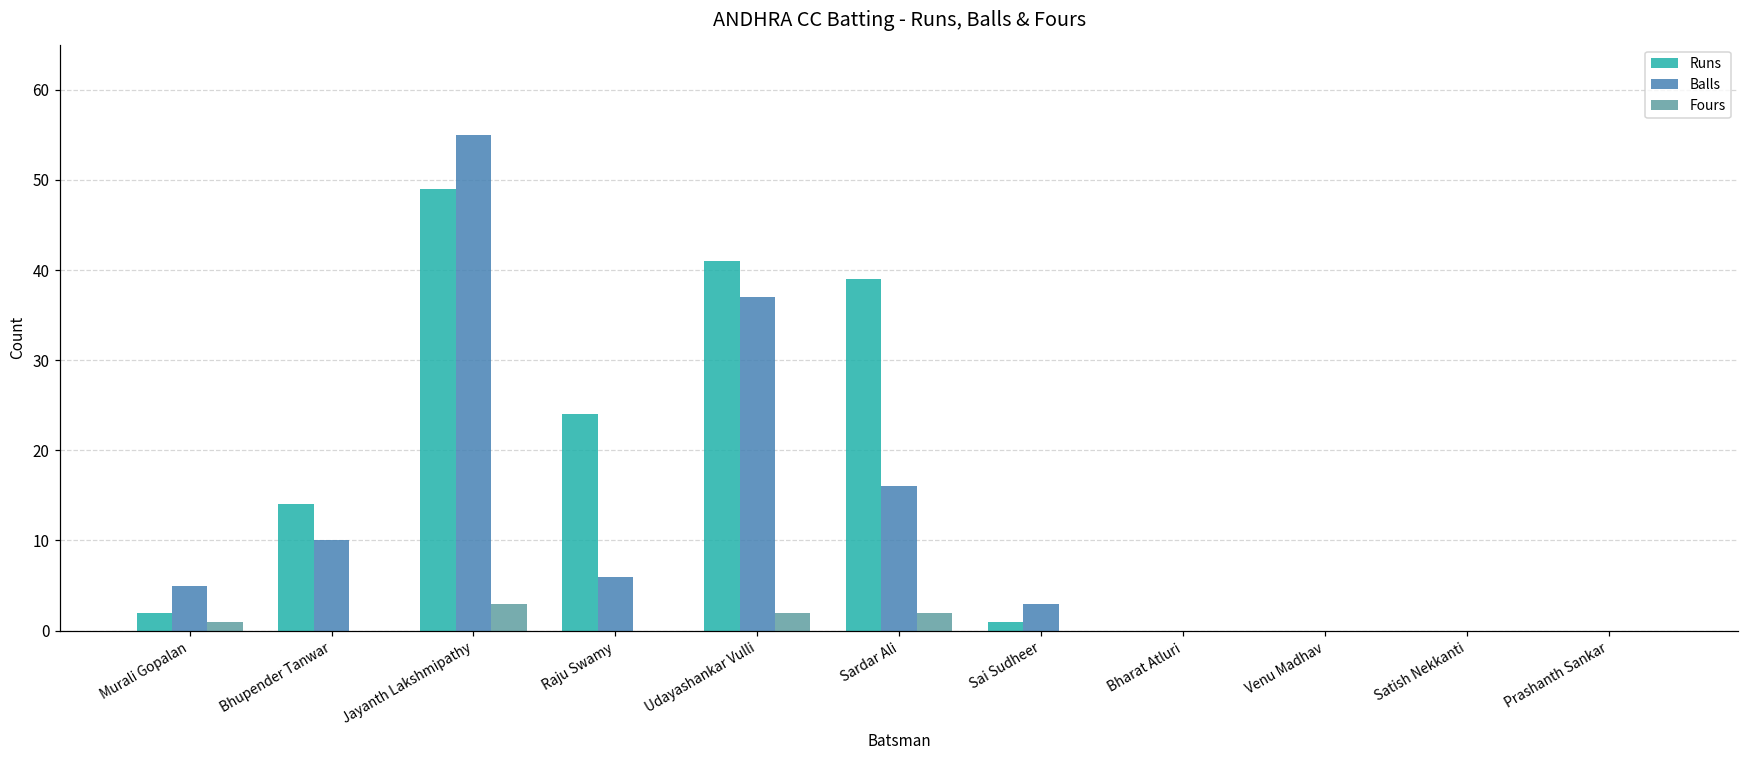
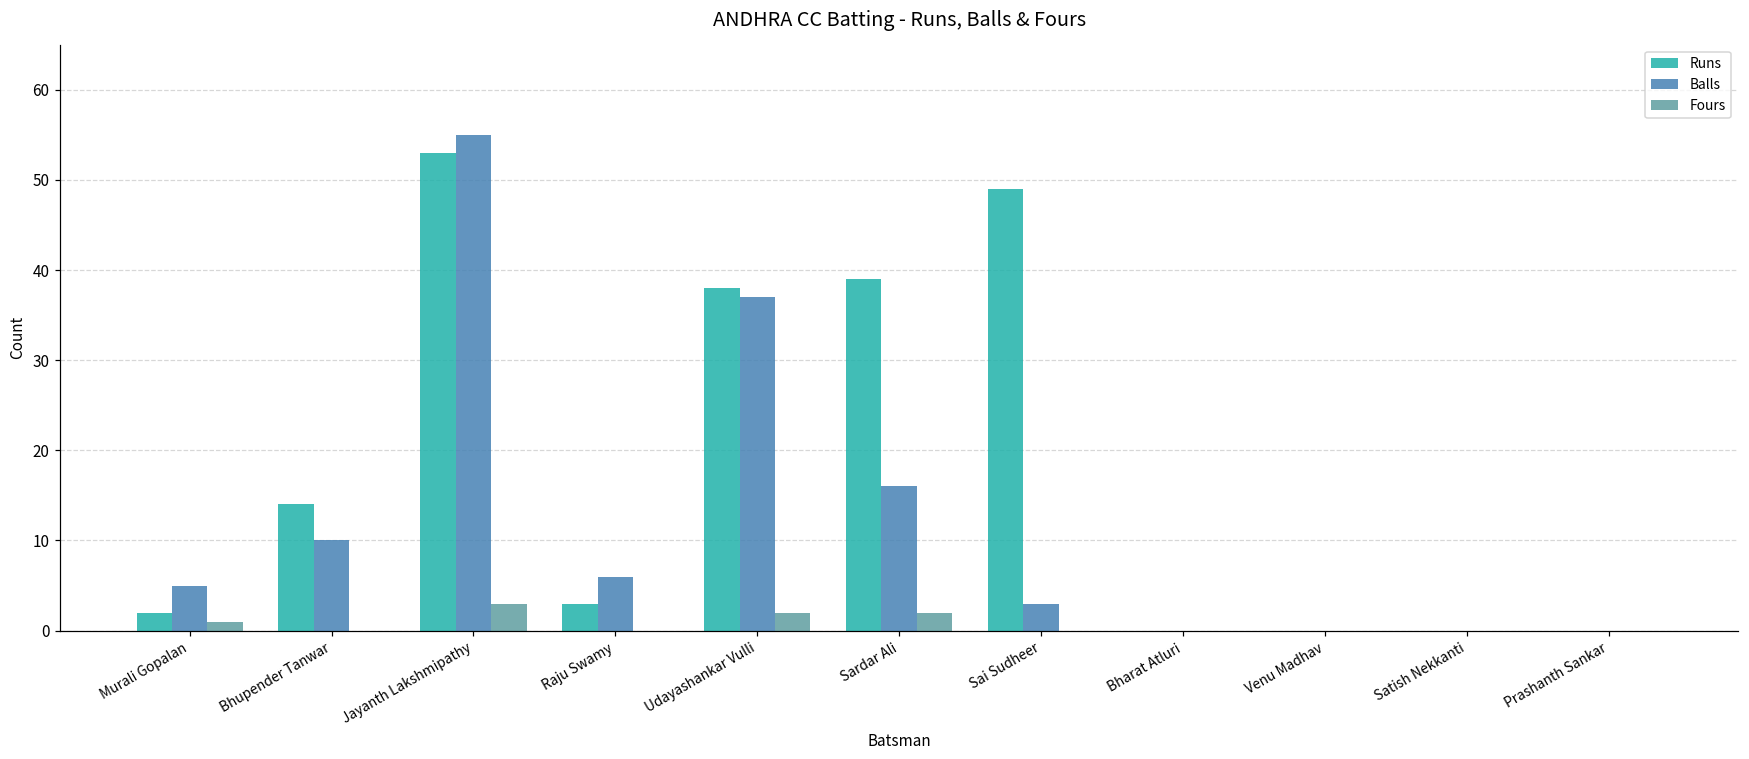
Runs, Jayanth Lakshmipathy: 49 -> 53
Runs, Raju Swamy: 24 -> 3
Runs, Udayashankar Vulli: 41 -> 38
Runs, Sai Sudheer: 1 -> 49
